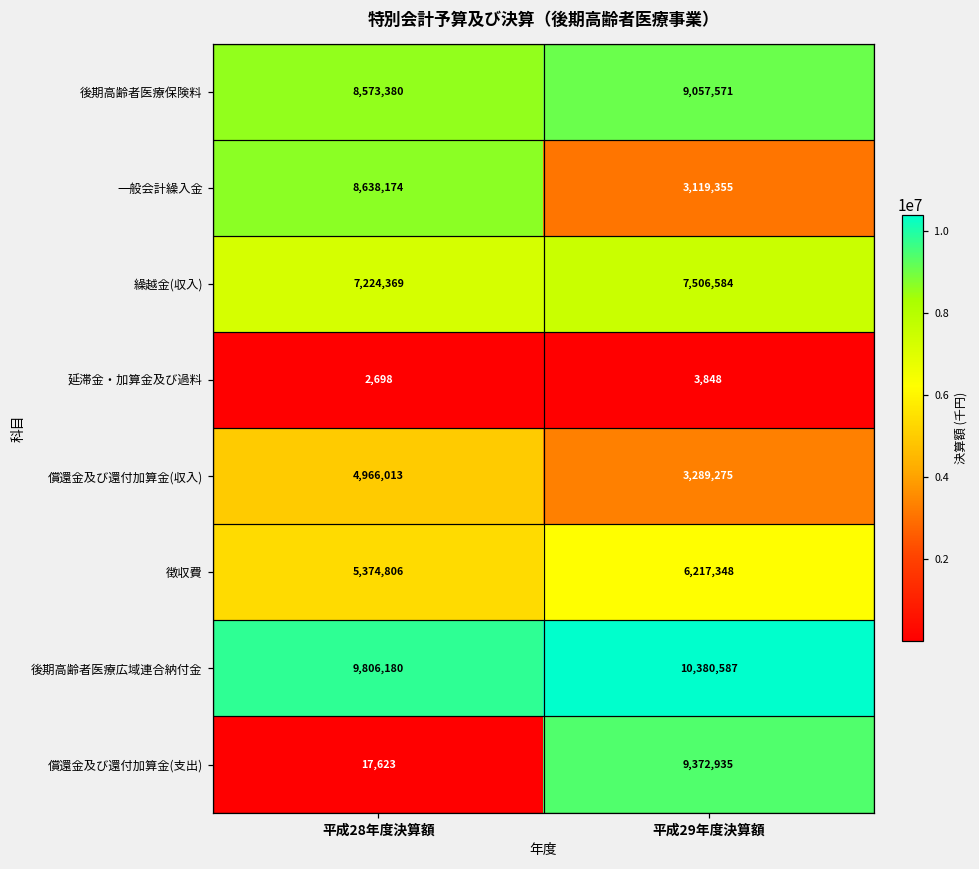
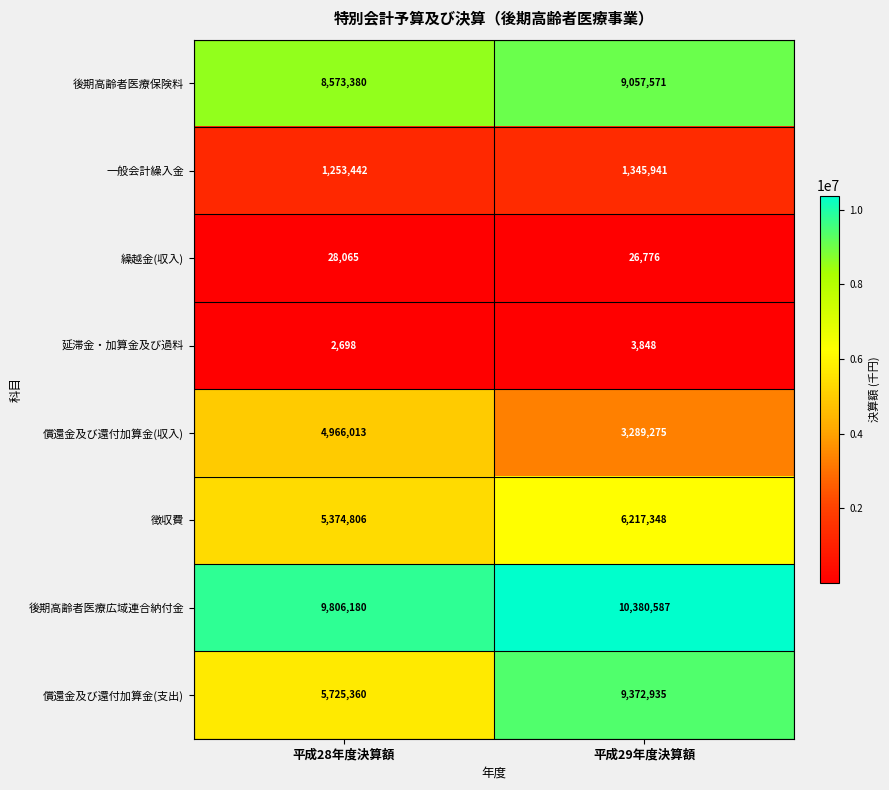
一般会計繰入金, 平成28年度決算額: 8,638,174 -> 1,253,442
一般会計繰入金, 平成29年度決算額: 3,119,355 -> 1,345,941
繰越金(収入), 平成28年度決算額: 7,224,369 -> 28,065
繰越金(収入), 平成29年度決算額: 7,506,584 -> 26,776
償還金及び還付加算金(支出), 平成28年度決算額: 17,623 -> 5,725,360
